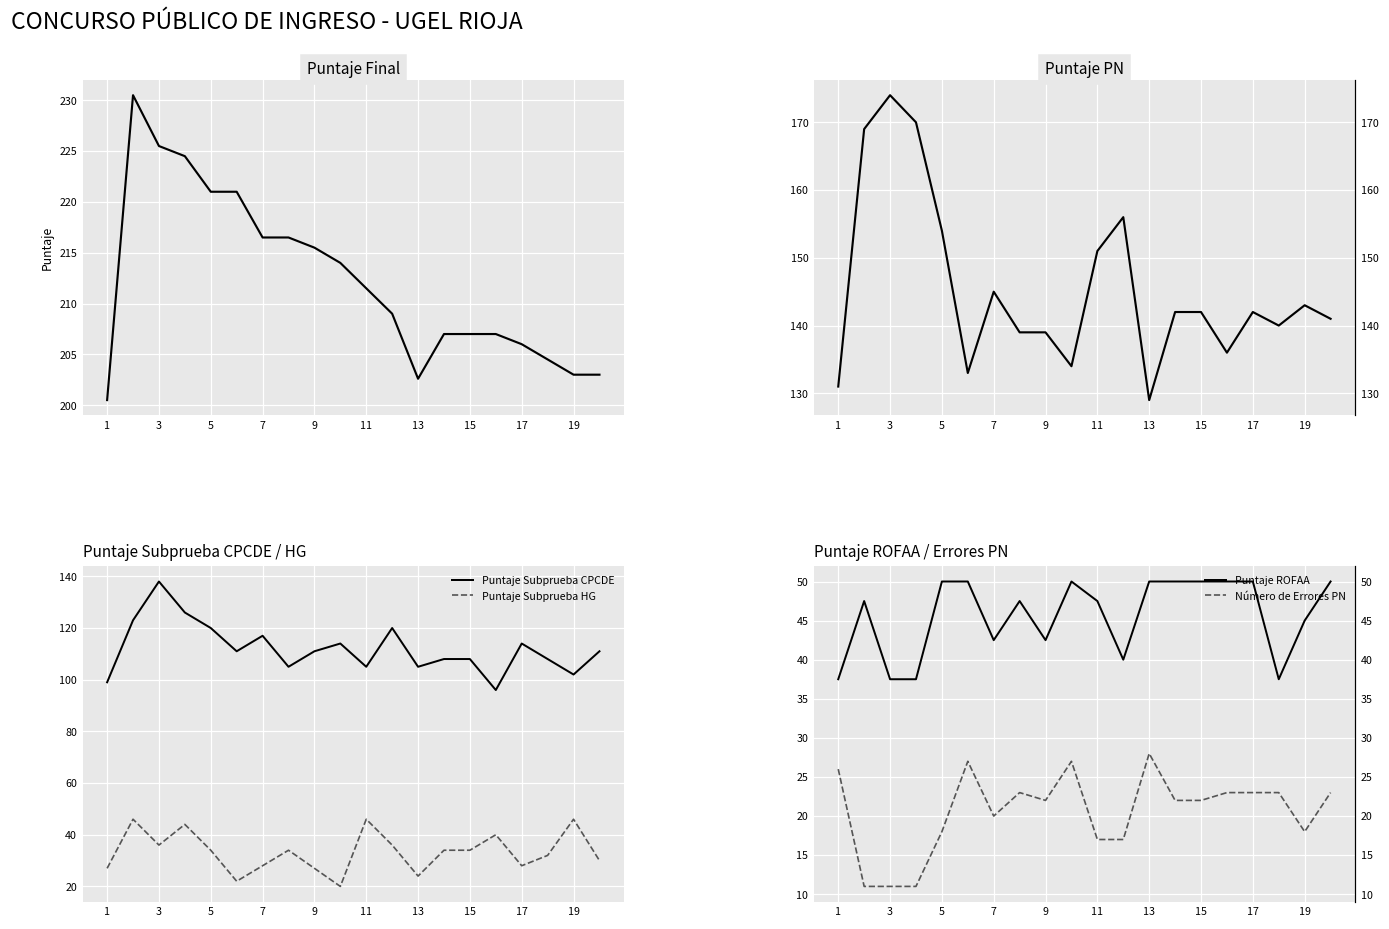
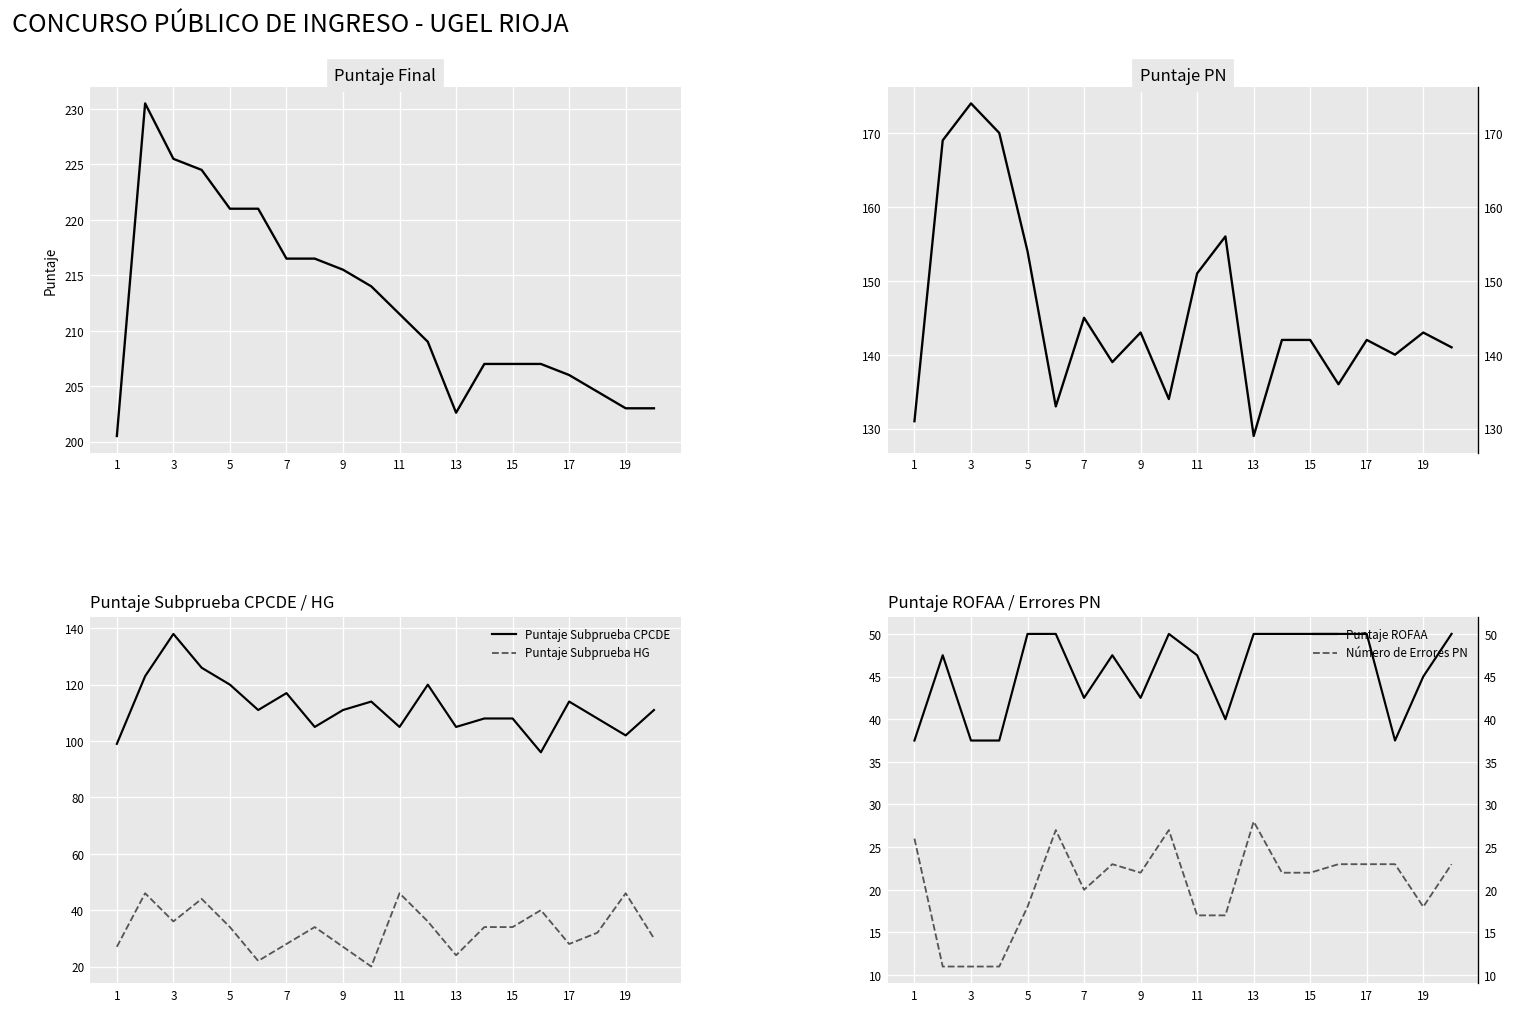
Puntaje PN, 9: 139 -> 143
